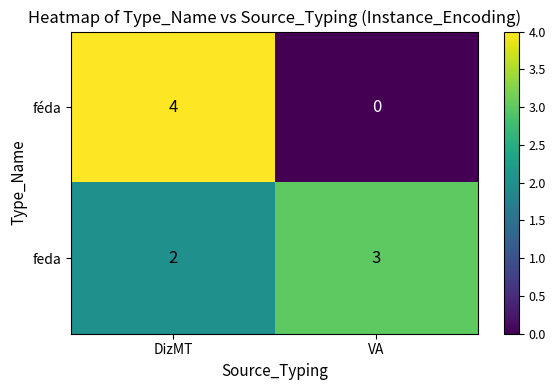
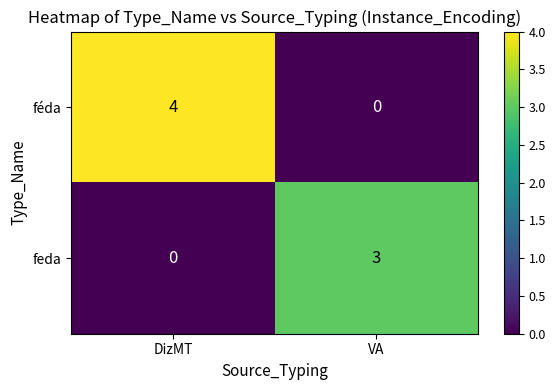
feda, DizMT: 2 -> 0
